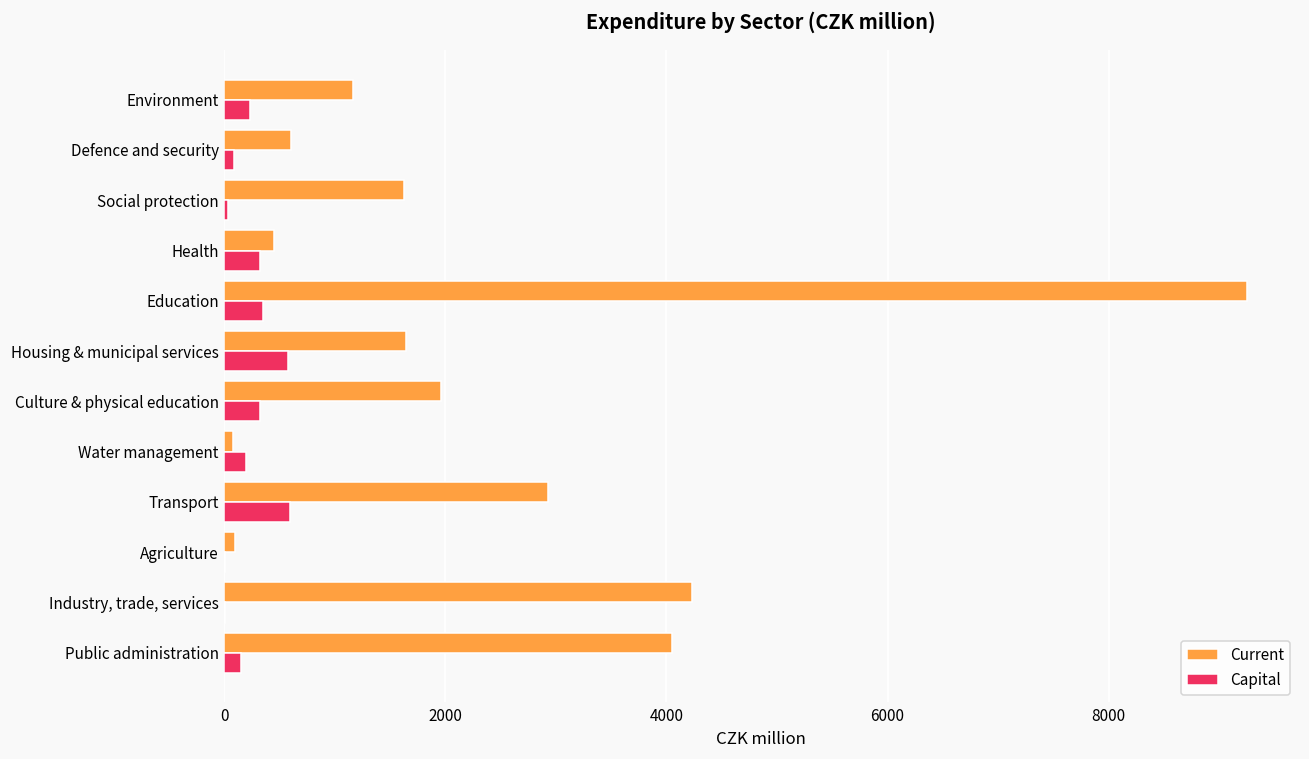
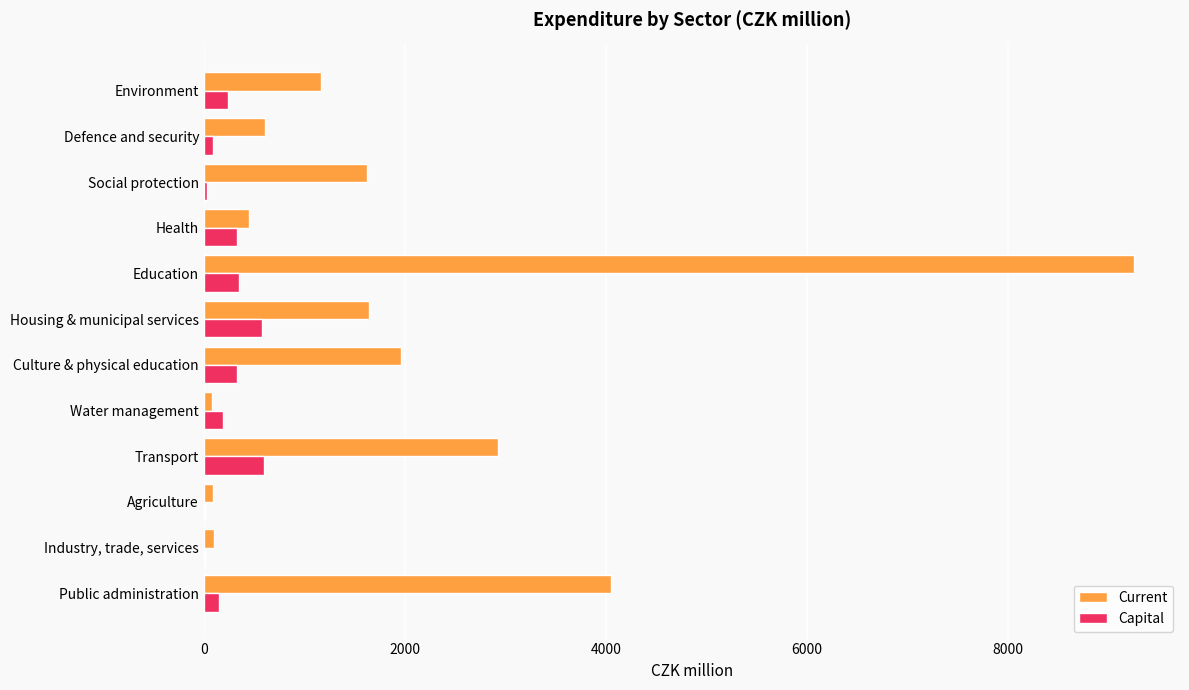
Current, Industry, trade, services: 4230 -> 100
